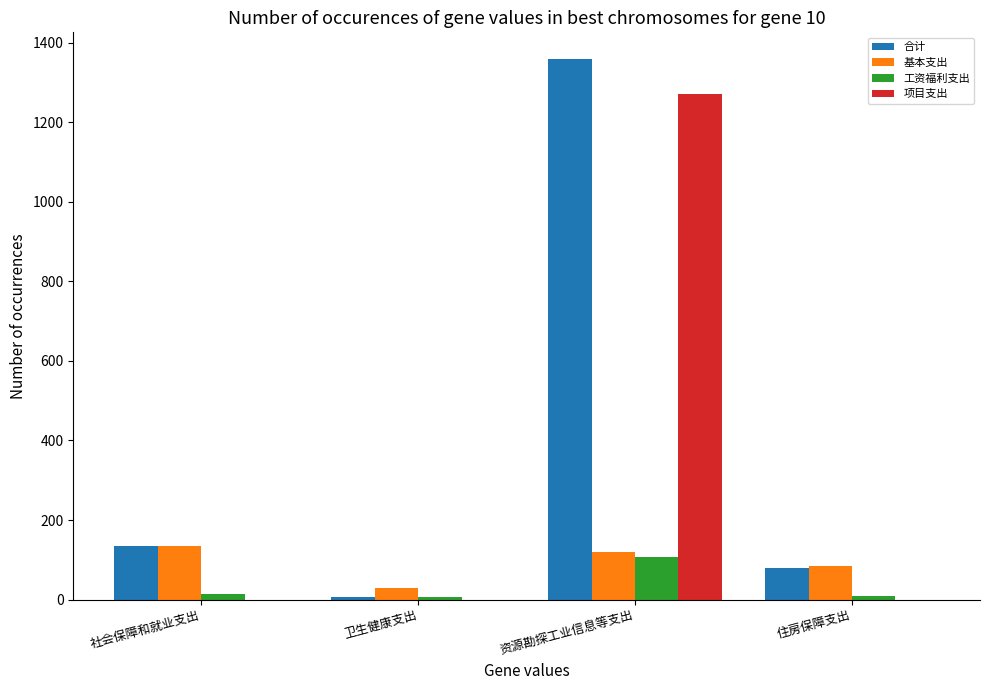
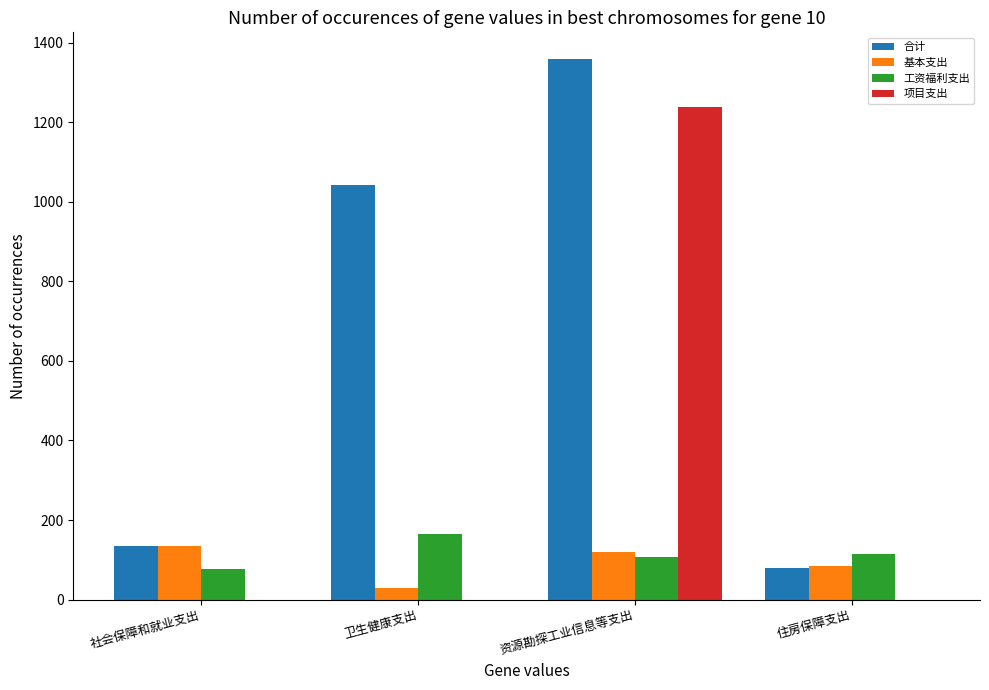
工资福利支出, 社会保障和就业支出: 10 -> 80
合计, 卫生健康支出: 10 -> 1040
工资福利支出, 卫生健康支出: 10 -> 170
项目支出, 资源勘探工业信息等支出: 1270 -> 1240
工资福利支出, 住房保障支出: 10 -> 110
